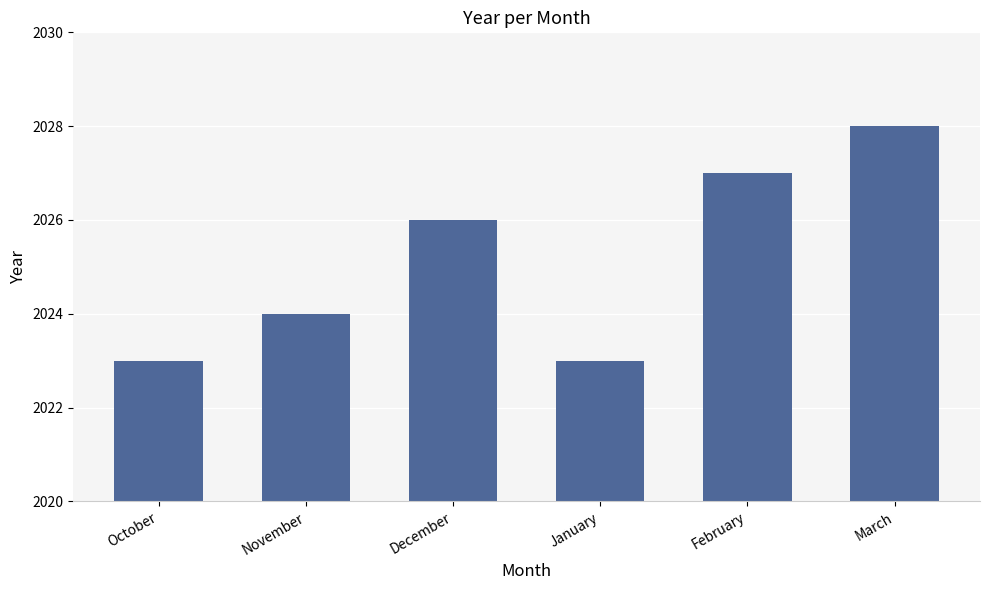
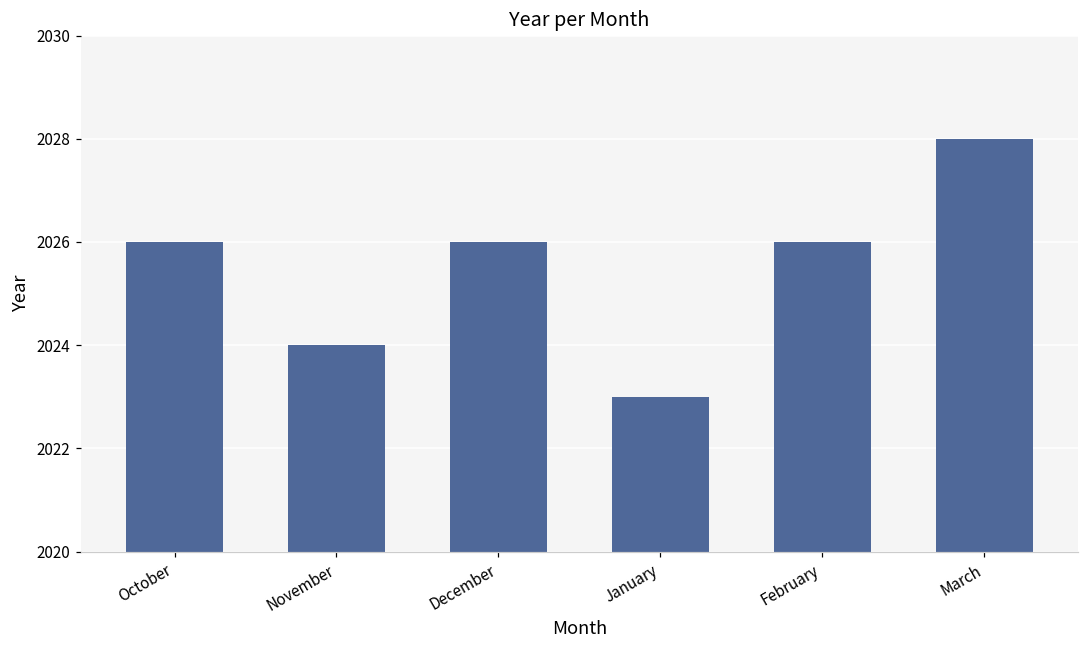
October: 2023 -> 2026
February: 2027 -> 2026
